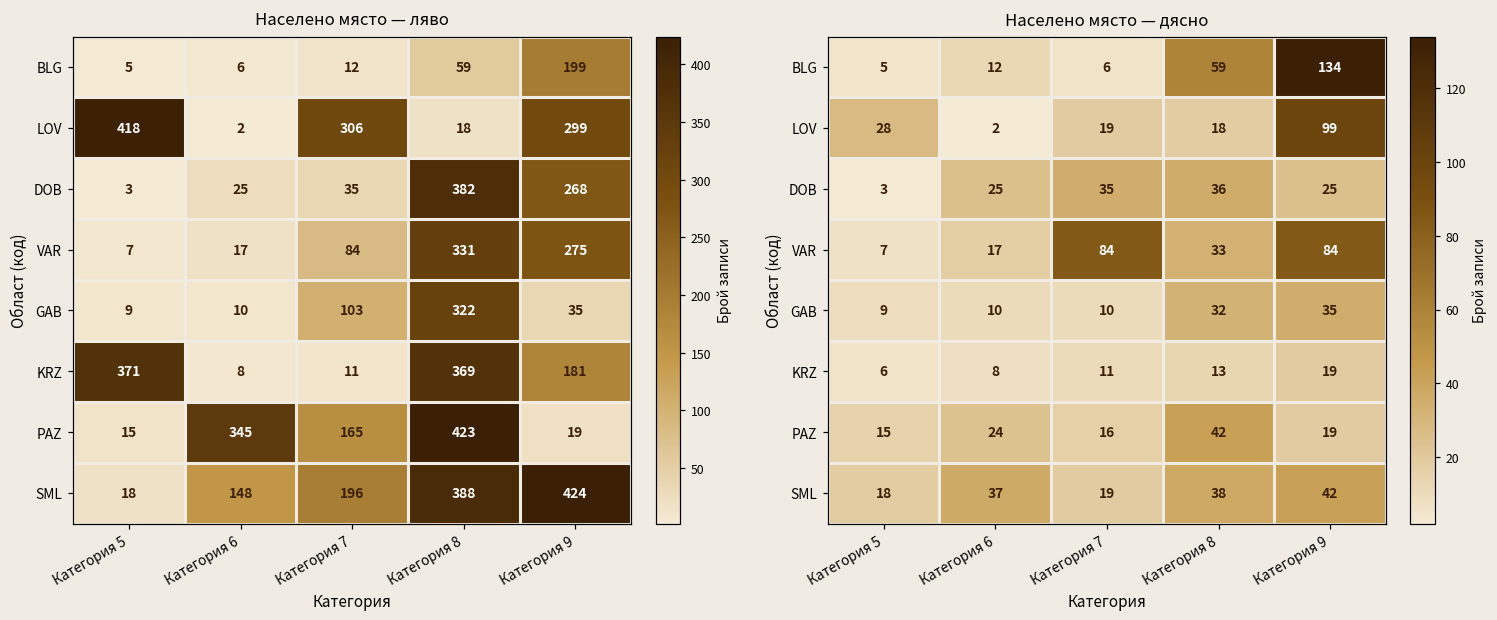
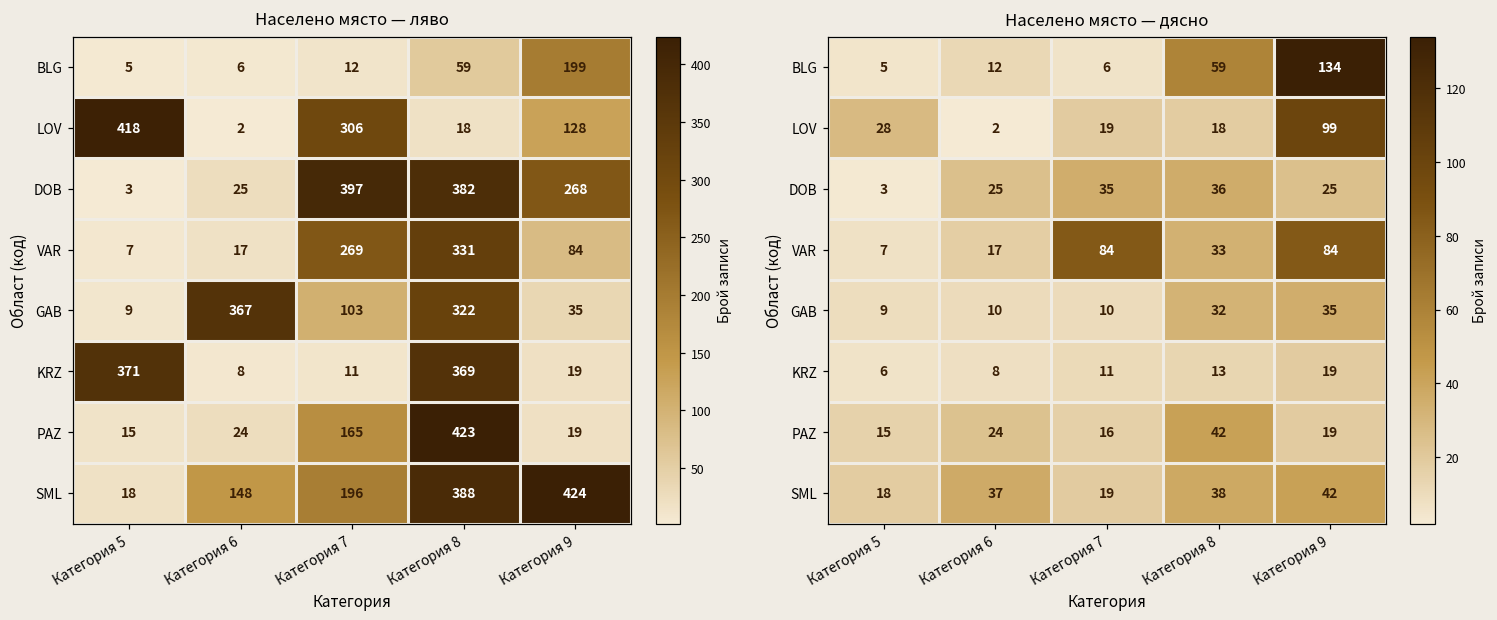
Населено място — ляво, LOV, Категория 9: 299 -> 128
Населено място — ляво, DOB, Категория 7: 35 -> 397
Населено място — ляво, VAR, Категория 7: 84 -> 269
Населено място — ляво, VAR, Категория 9: 275 -> 84
Населено място — ляво, GAB, Категория 6: 10 -> 367
Населено място — ляво, KRZ, Категория 9: 181 -> 19
Населено място — ляво, PAZ, Категория 6: 345 -> 24
